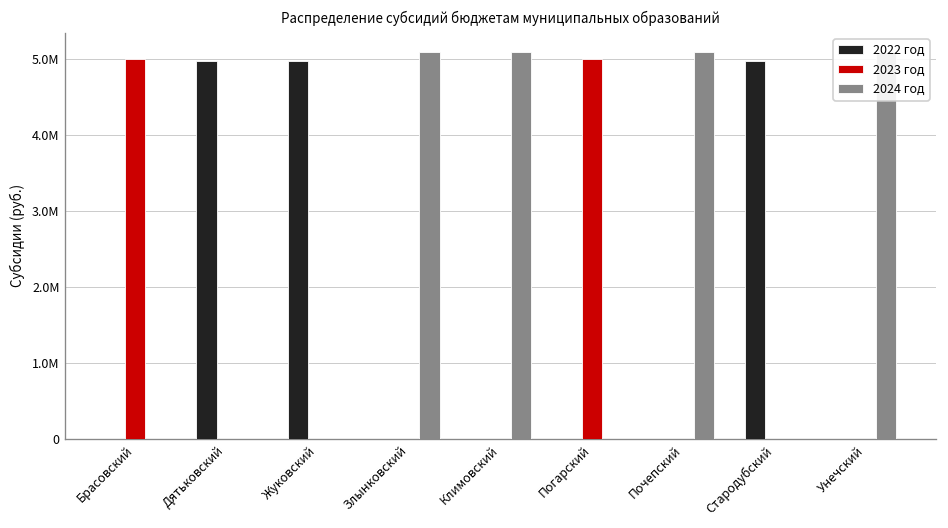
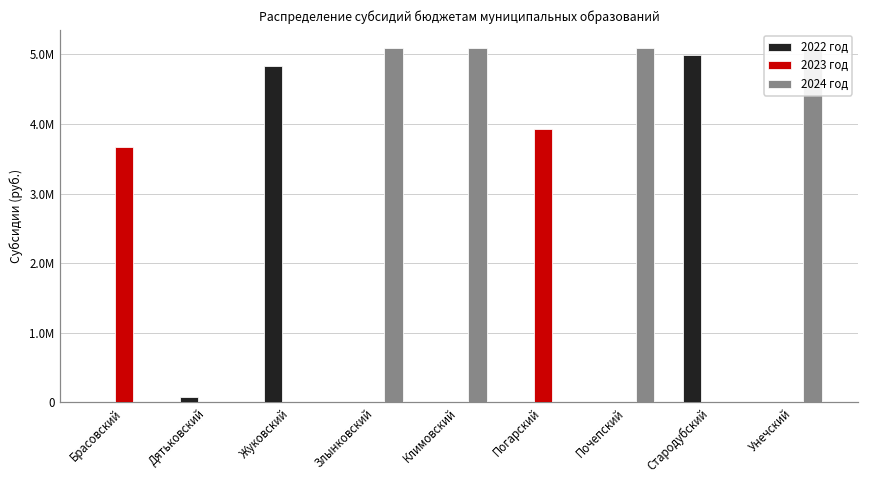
2023 год, Брасовский: 5000000 -> 3700000
2022 год, Дятьковский: 5000000 -> 100000
2022 год, Жуковский: 5000000 -> 4800000
2023 год, Погарский: 5000000 -> 3900000
